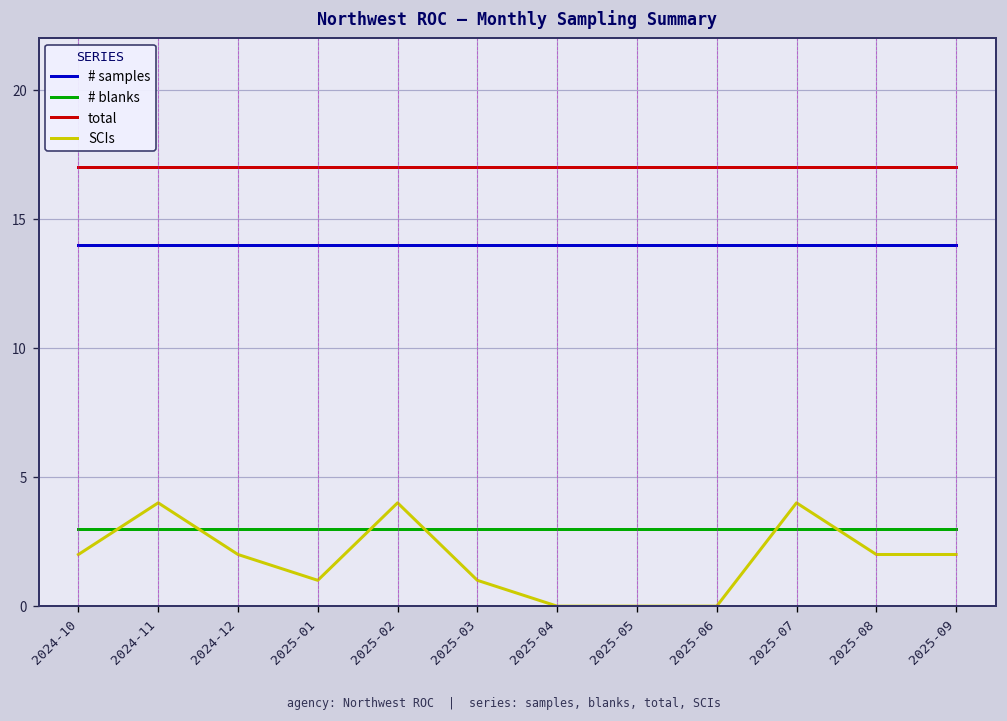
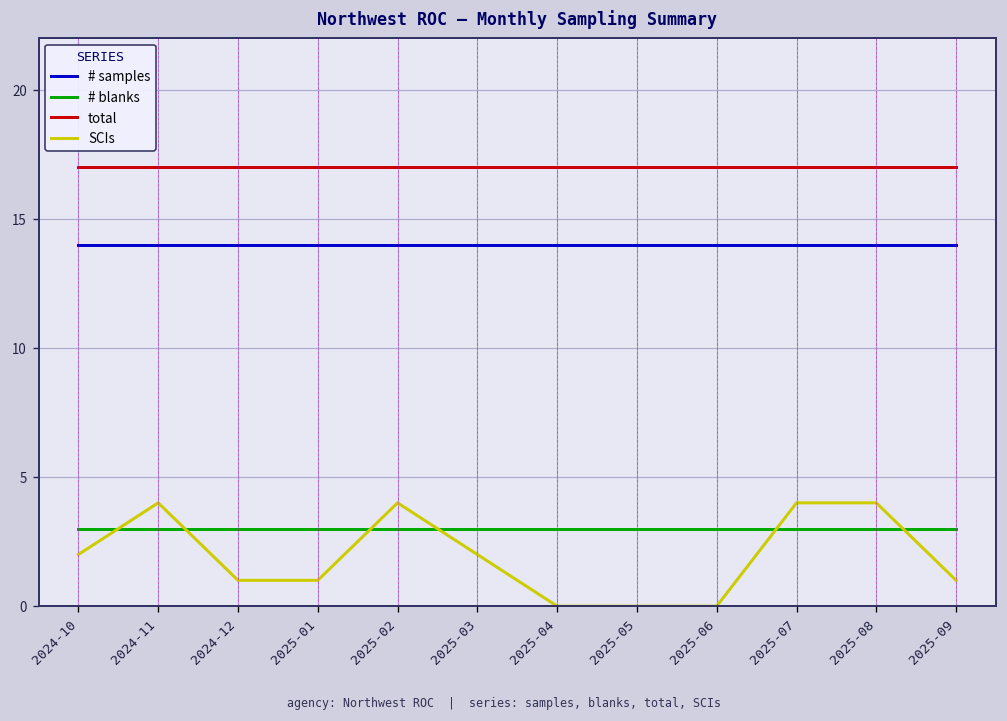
SCIs, 2024-12: 2 -> 1
SCIs, 2025-03: 1 -> 2
SCIs, 2025-08: 2 -> 4
SCIs, 2025-09: 2 -> 1
